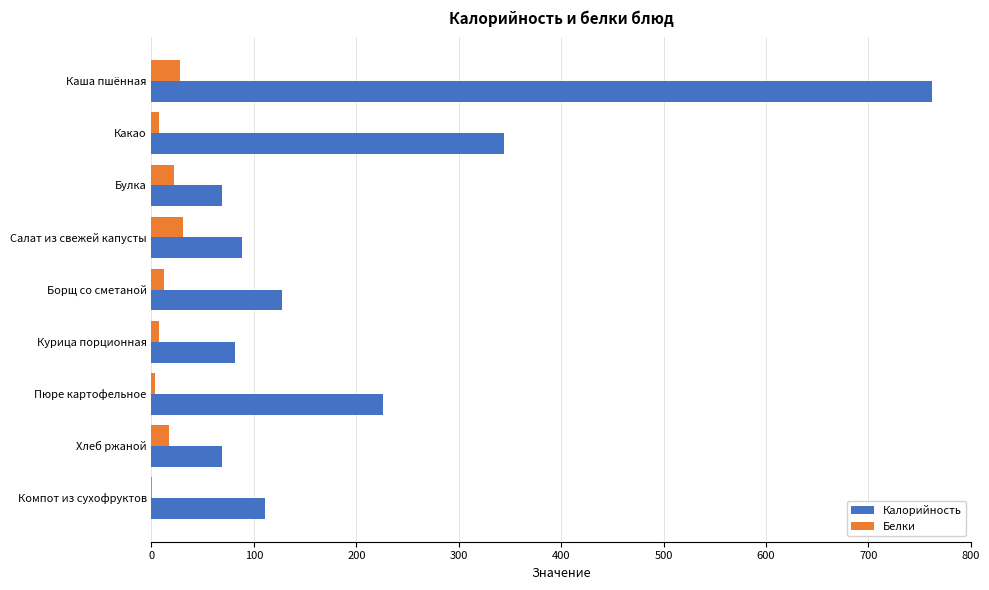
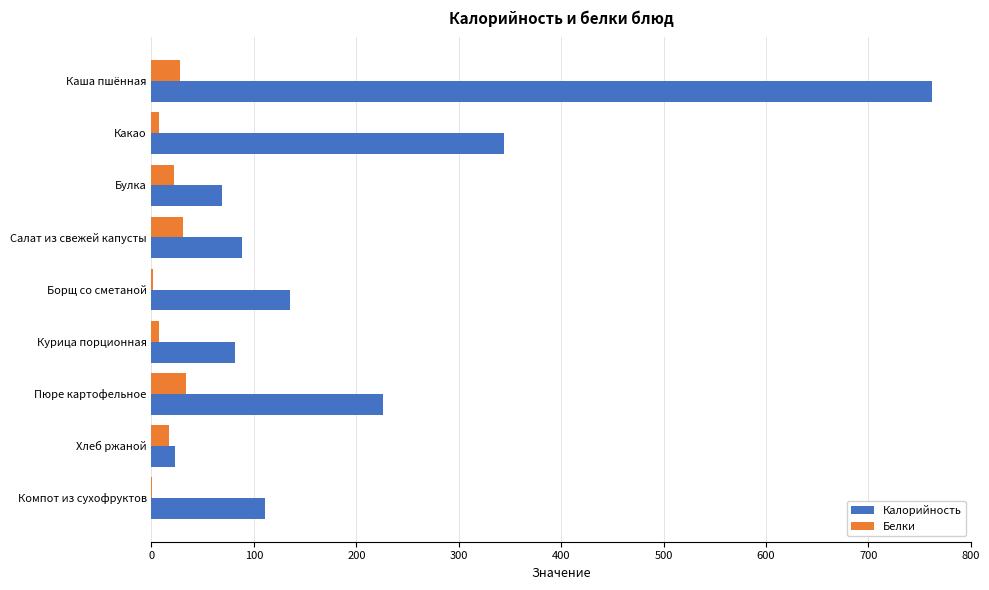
Белки, Борщ со сметаной: 12 -> 2
Калорийность, Борщ со сметаной: 127 -> 135
Белки, Пюре картофельное: 3 -> 33
Калорийность, Хлеб ржаной: 69 -> 23
